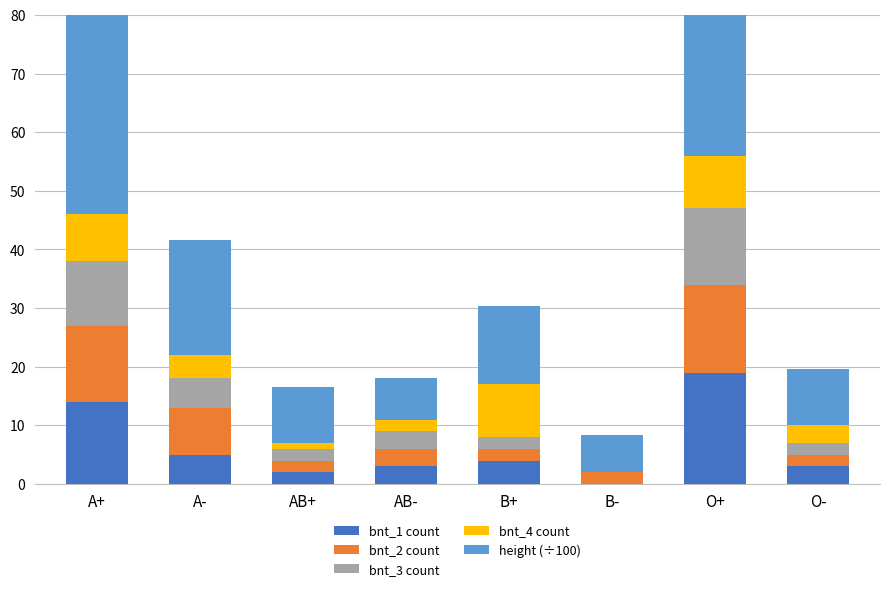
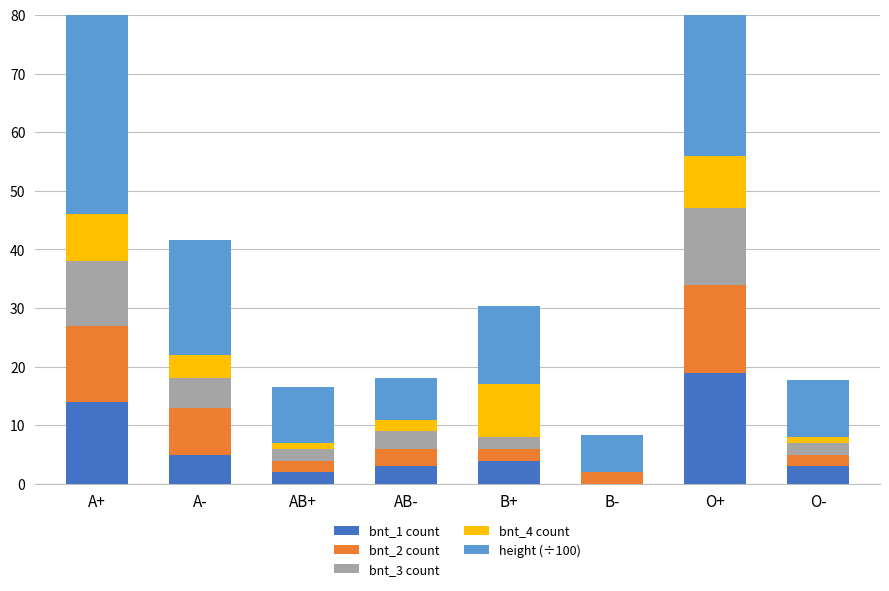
bnt_4 count, O-: 3 -> 1
